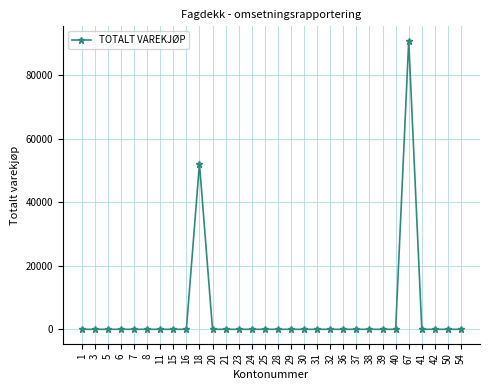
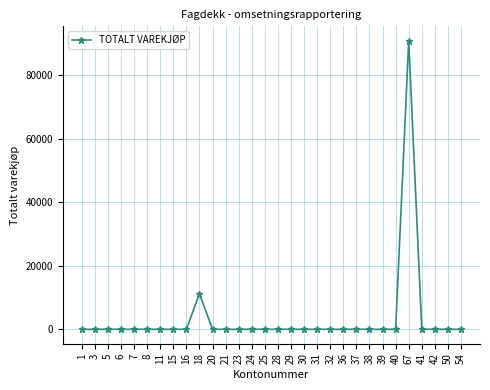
18: 52000 -> 11000
